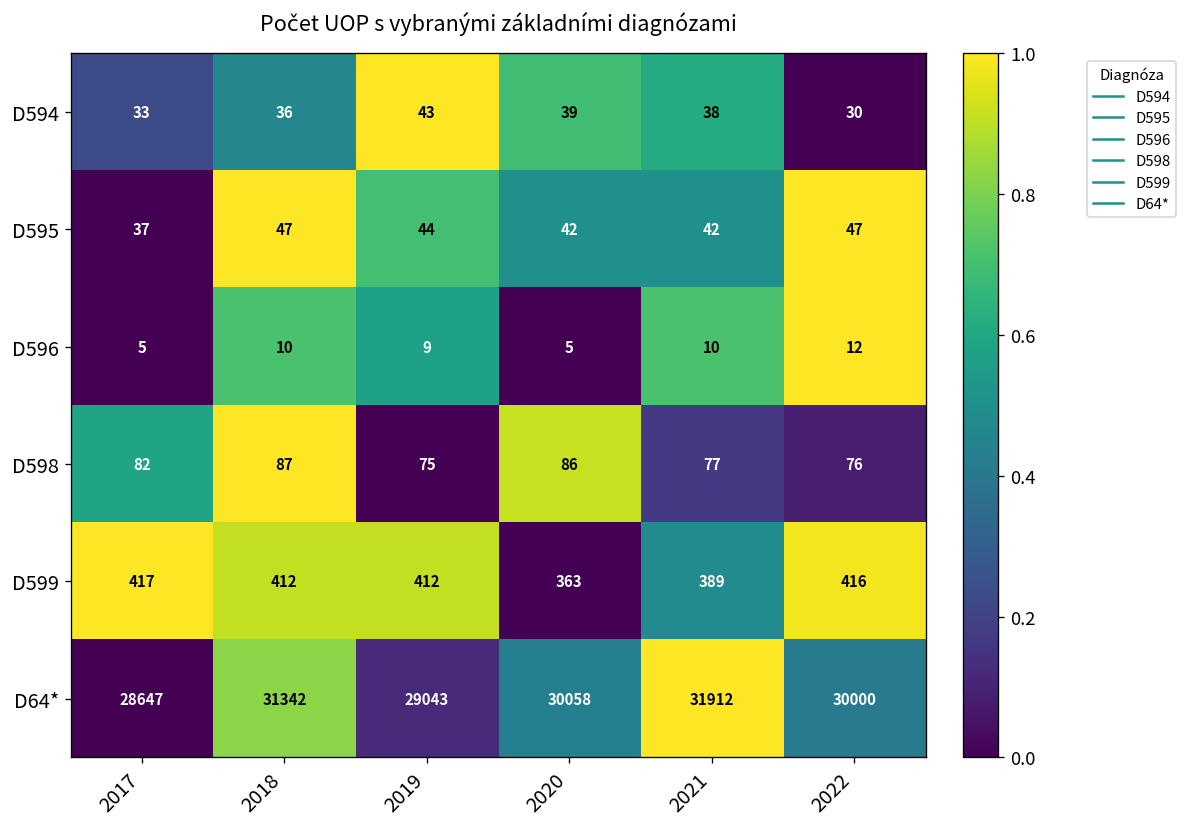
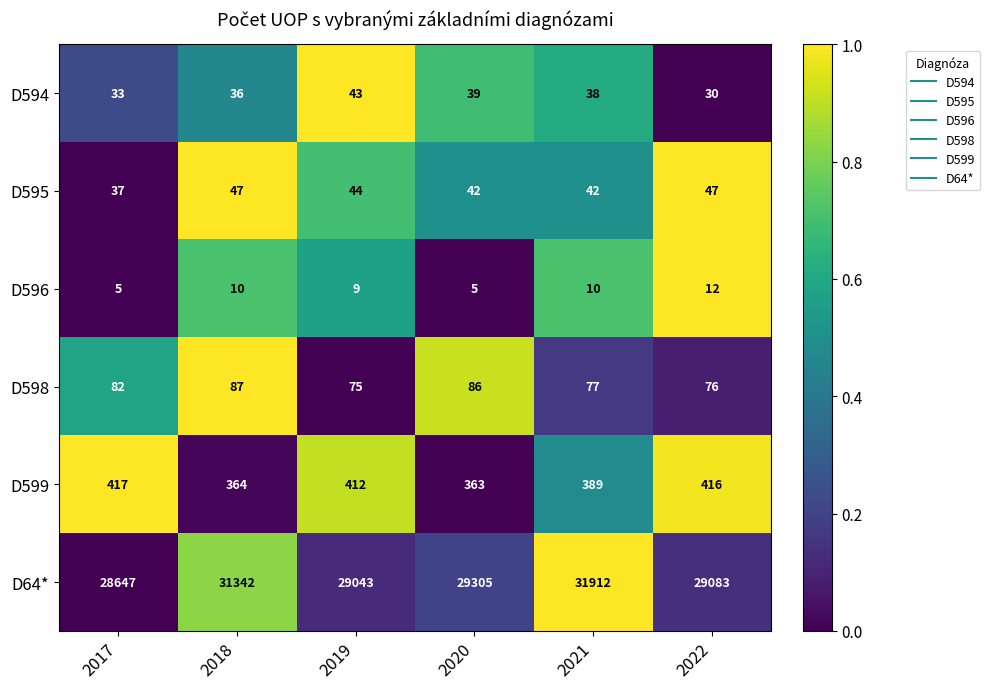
D599, 2018: 412 -> 364
D64*, 2020: 30058 -> 29305
D64*, 2022: 30000 -> 29083
